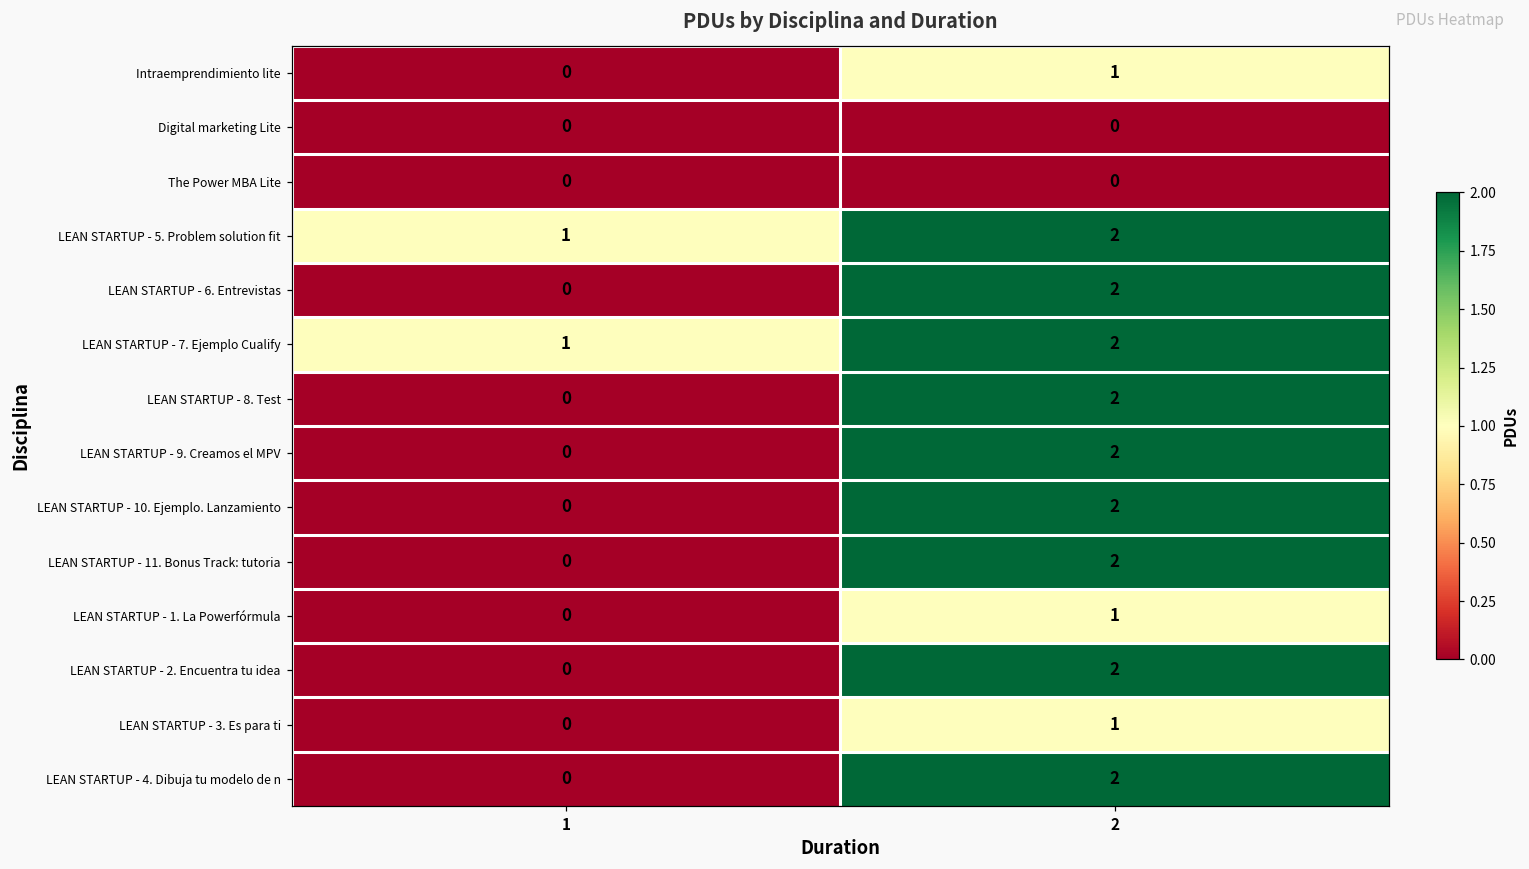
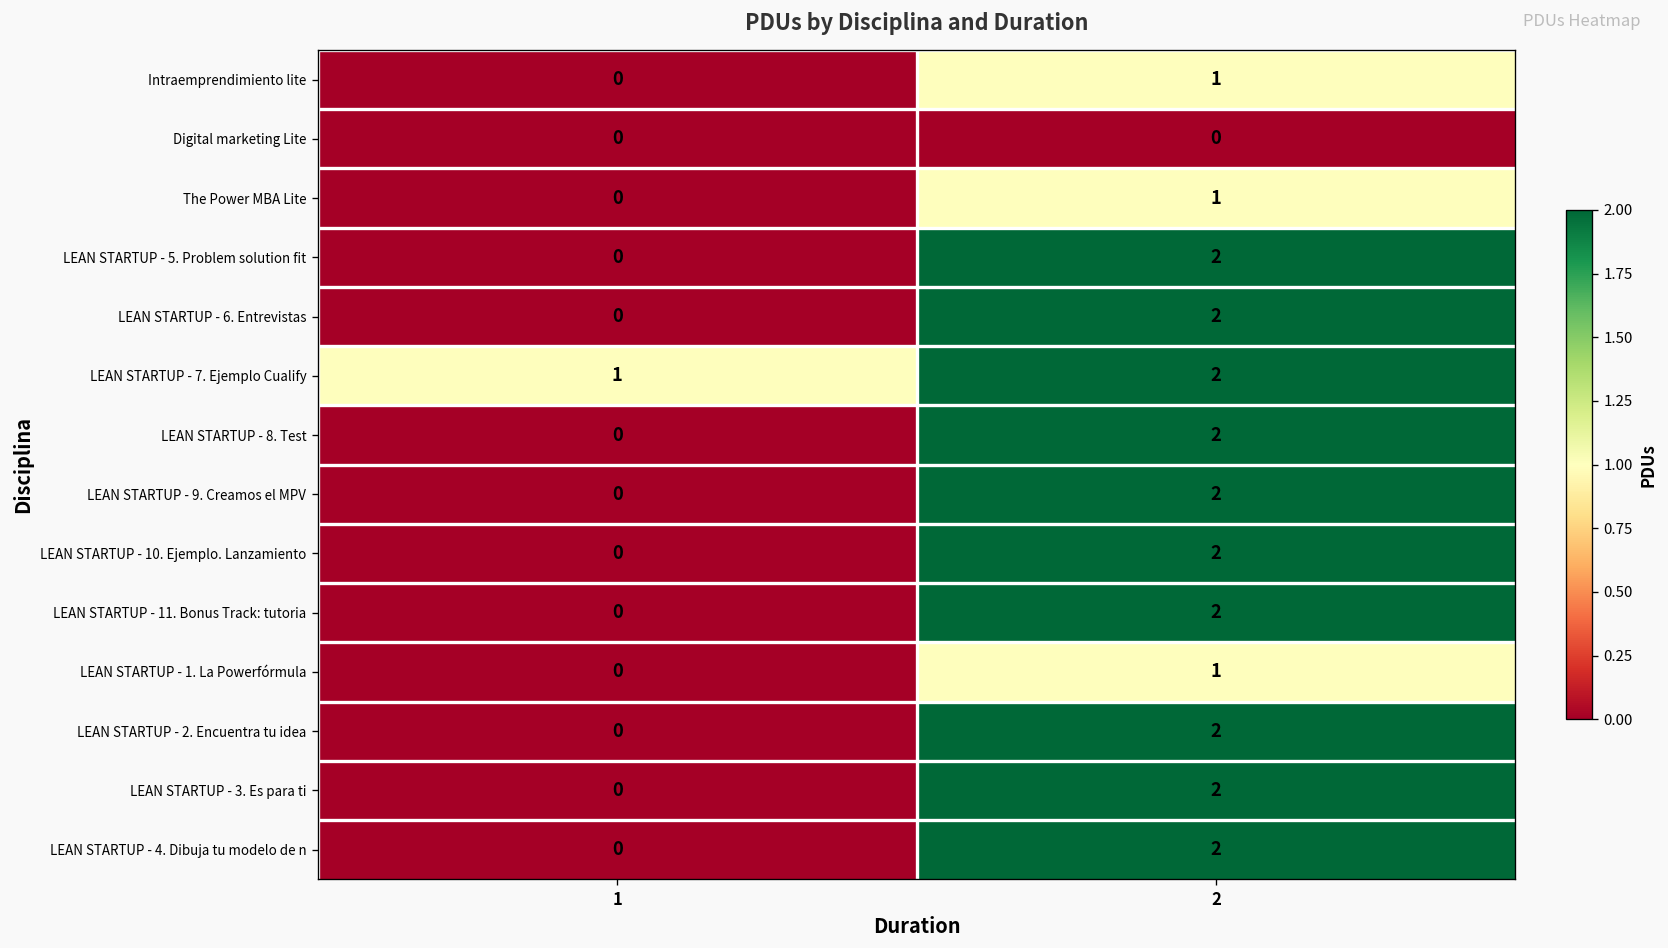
The Power MBA Lite, 2: 0 -> 1
LEAN STARTUP - 5. Problem solution fit, 1: 1 -> 0
LEAN STARTUP - 3. Es para ti, 2: 1 -> 2
